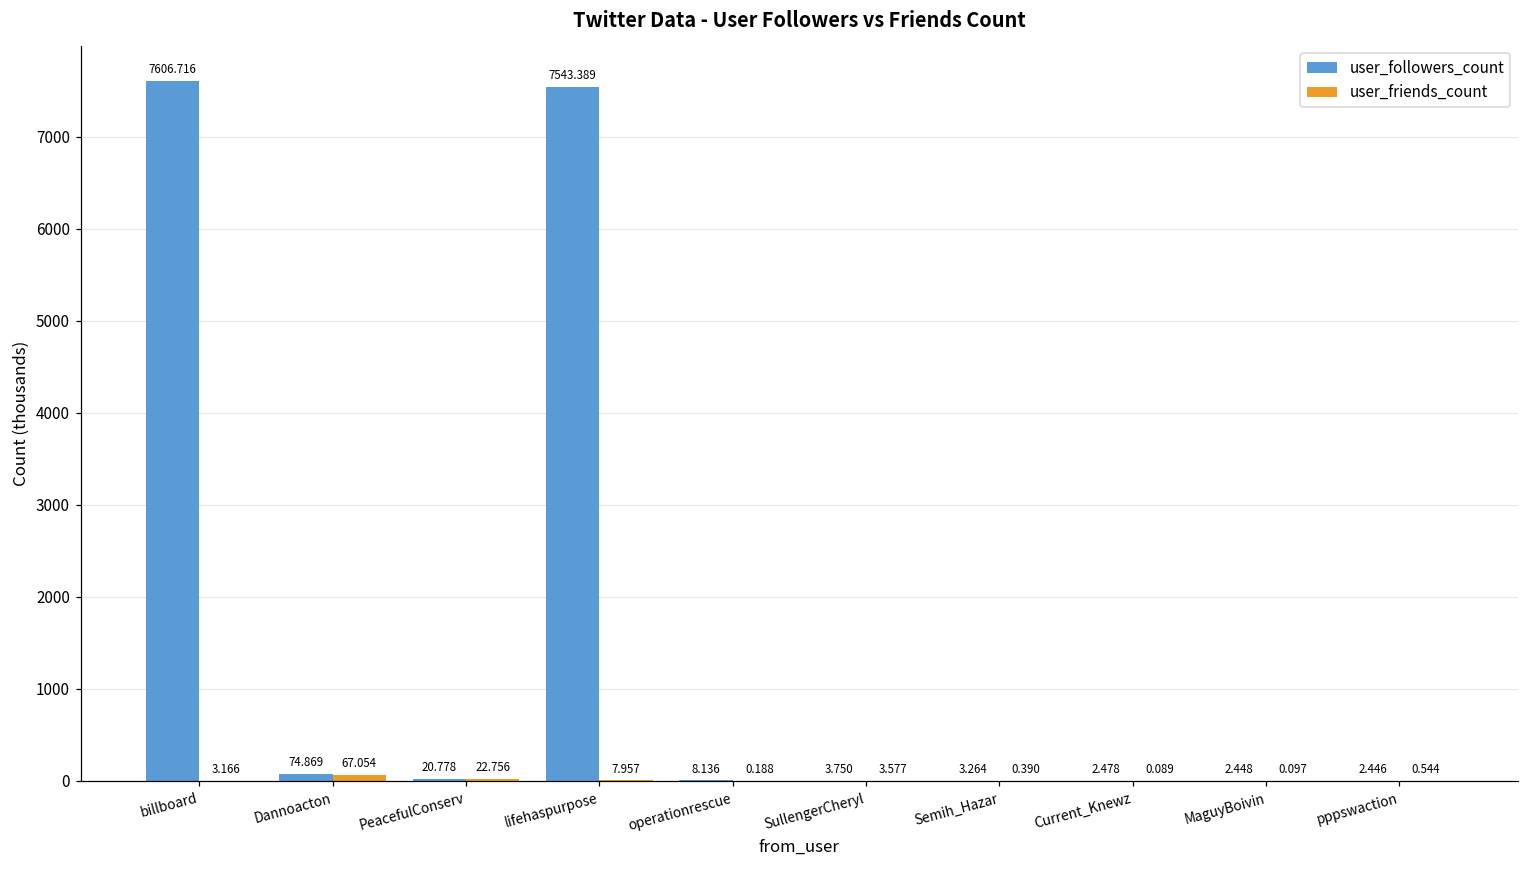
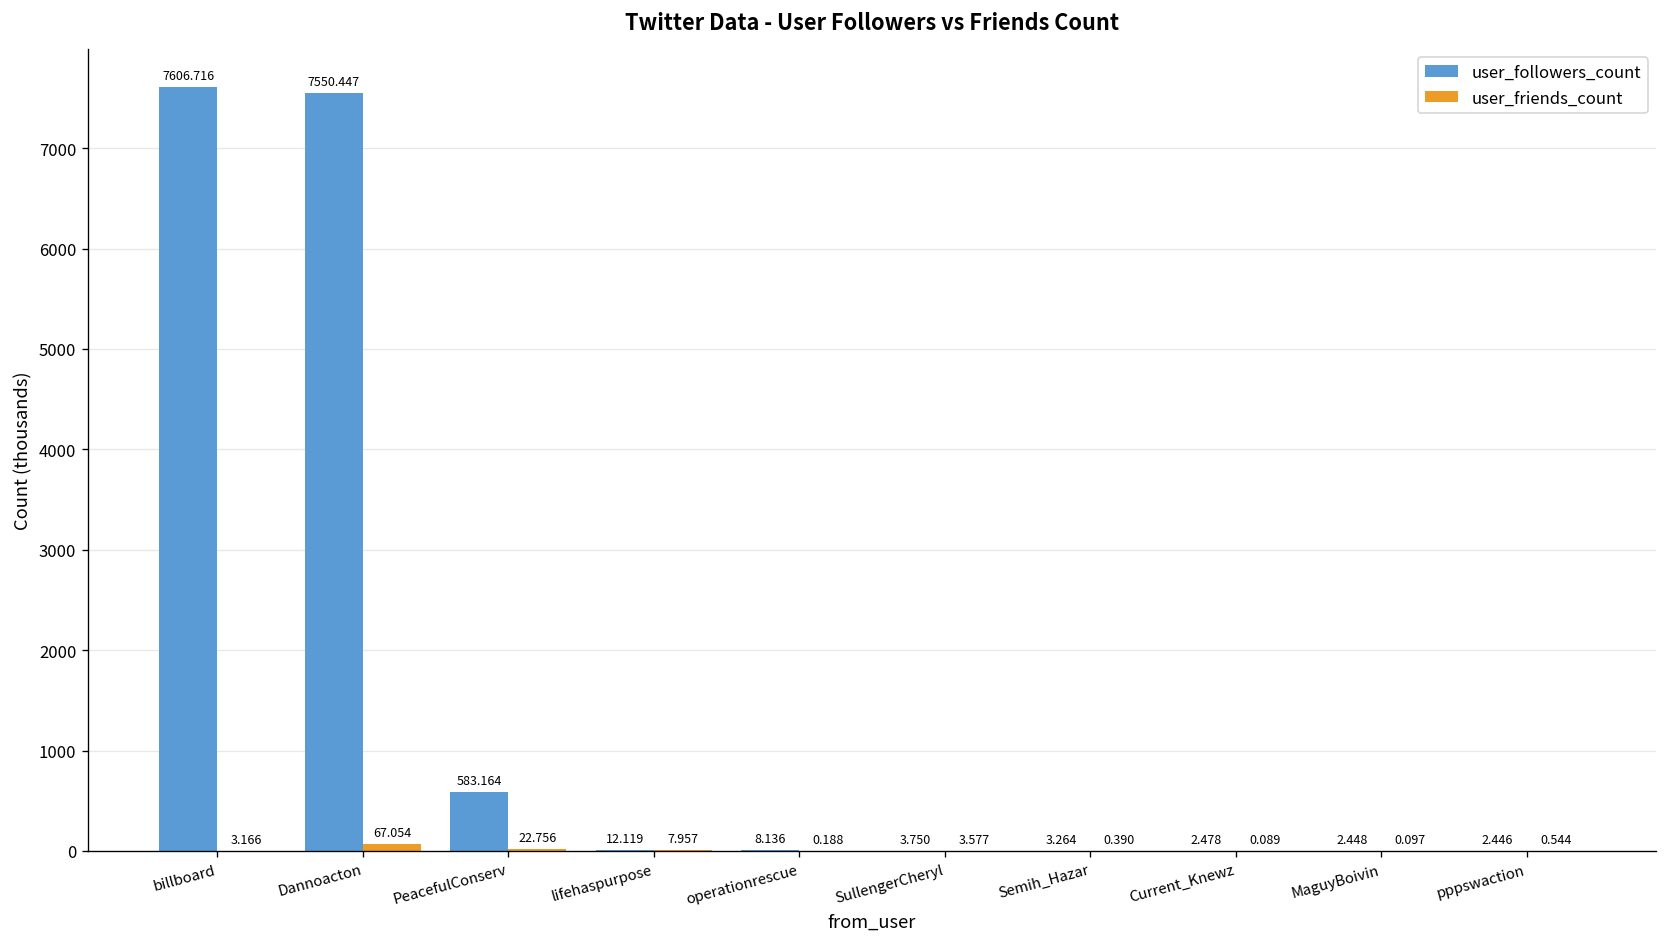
user_followers_count, Dannoacton: 74.869 -> 7550.447
user_followers_count, PeacefulConserv: 20.778 -> 583.164
user_followers_count, lifehaspurpose: 7543.389 -> 12.119
